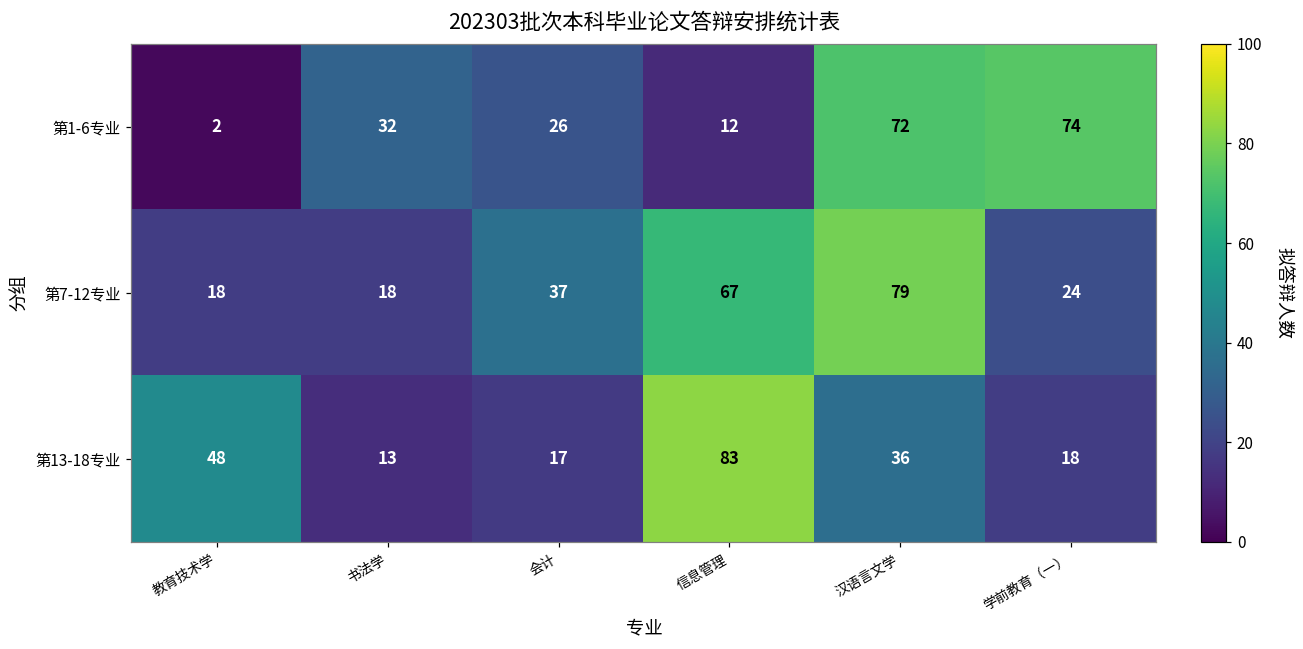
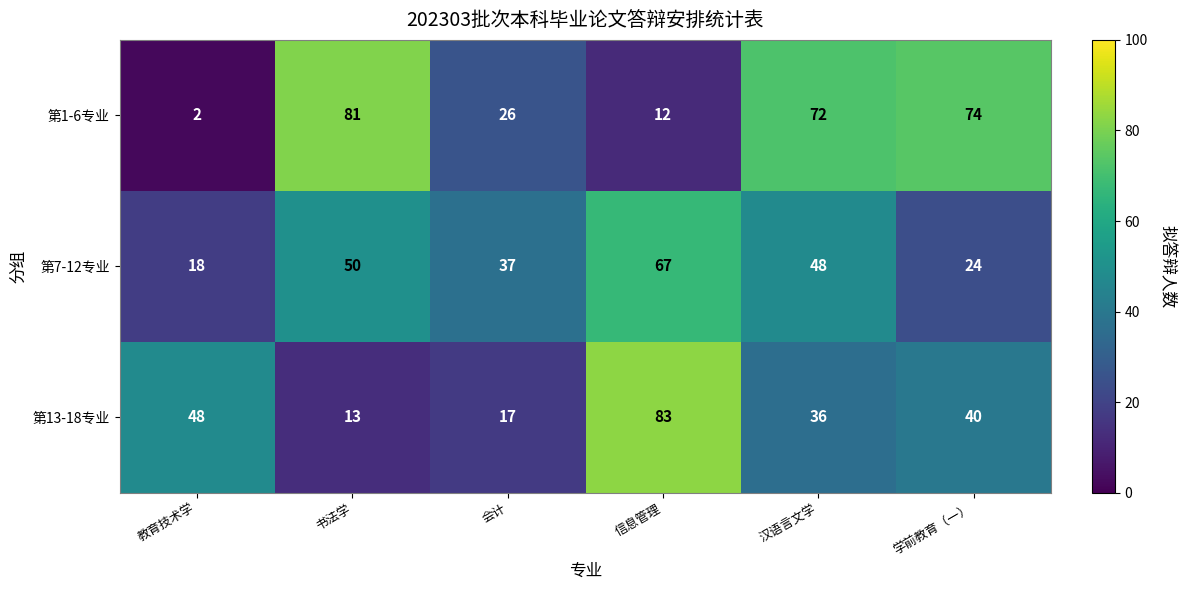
第1-6专业, 书法学: 32 -> 81
第7-12专业, 书法学: 18 -> 50
第7-12专业, 汉语言文学: 79 -> 48
第13-18专业, 学前教育（一）: 18 -> 40
